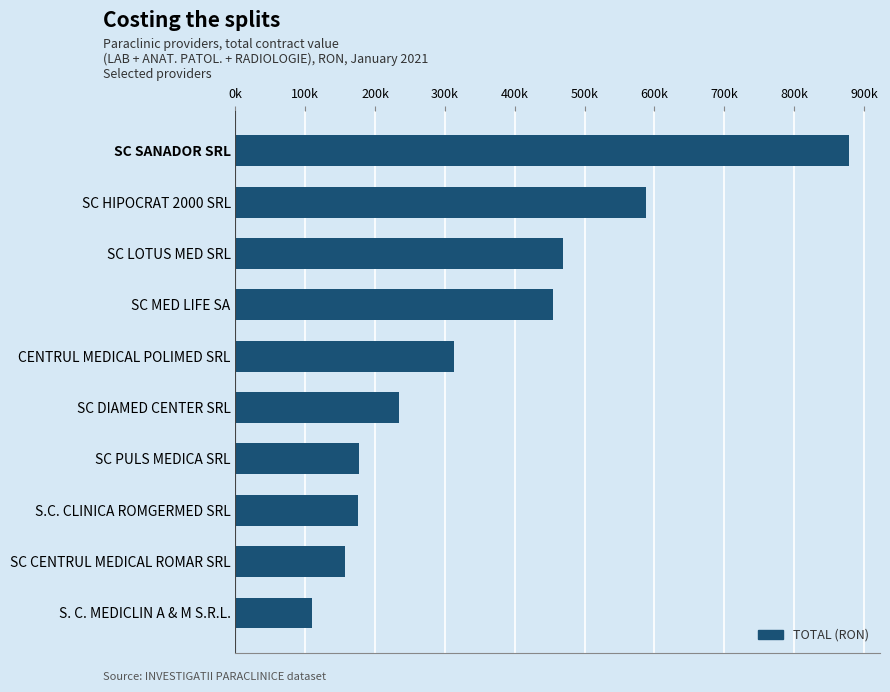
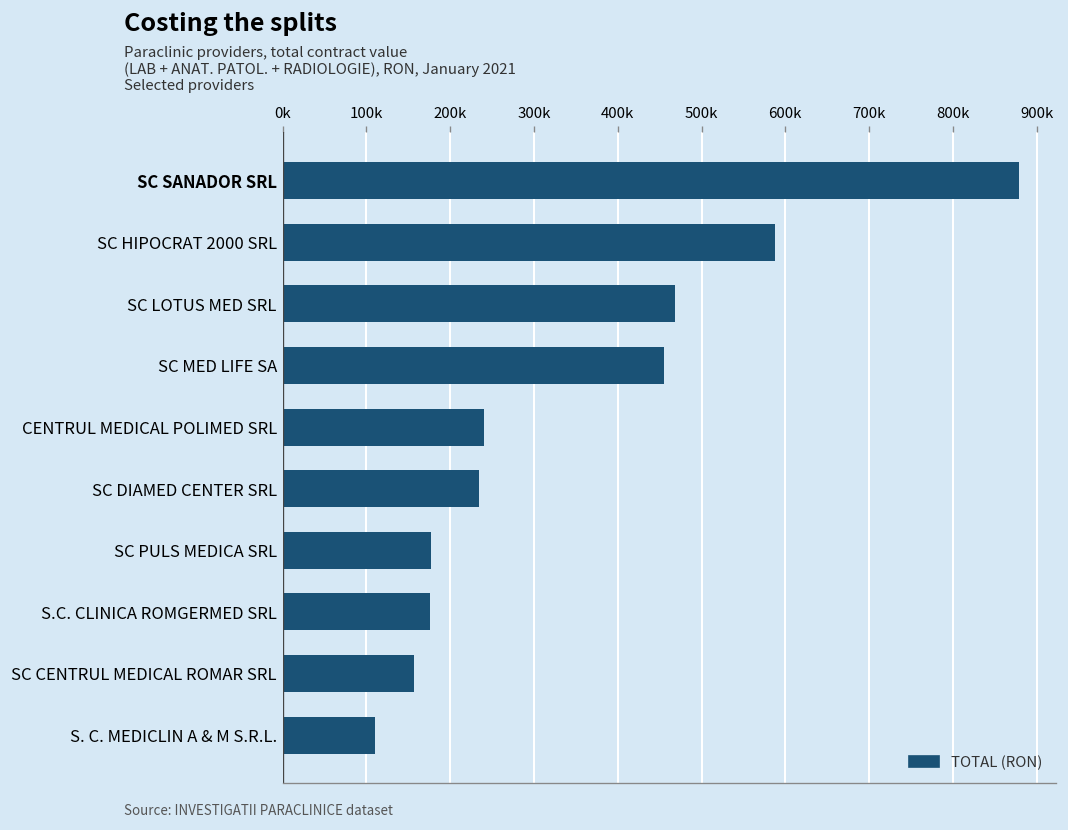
CENTRUL MEDICAL POLIMED SRL: 310000 -> 240000
